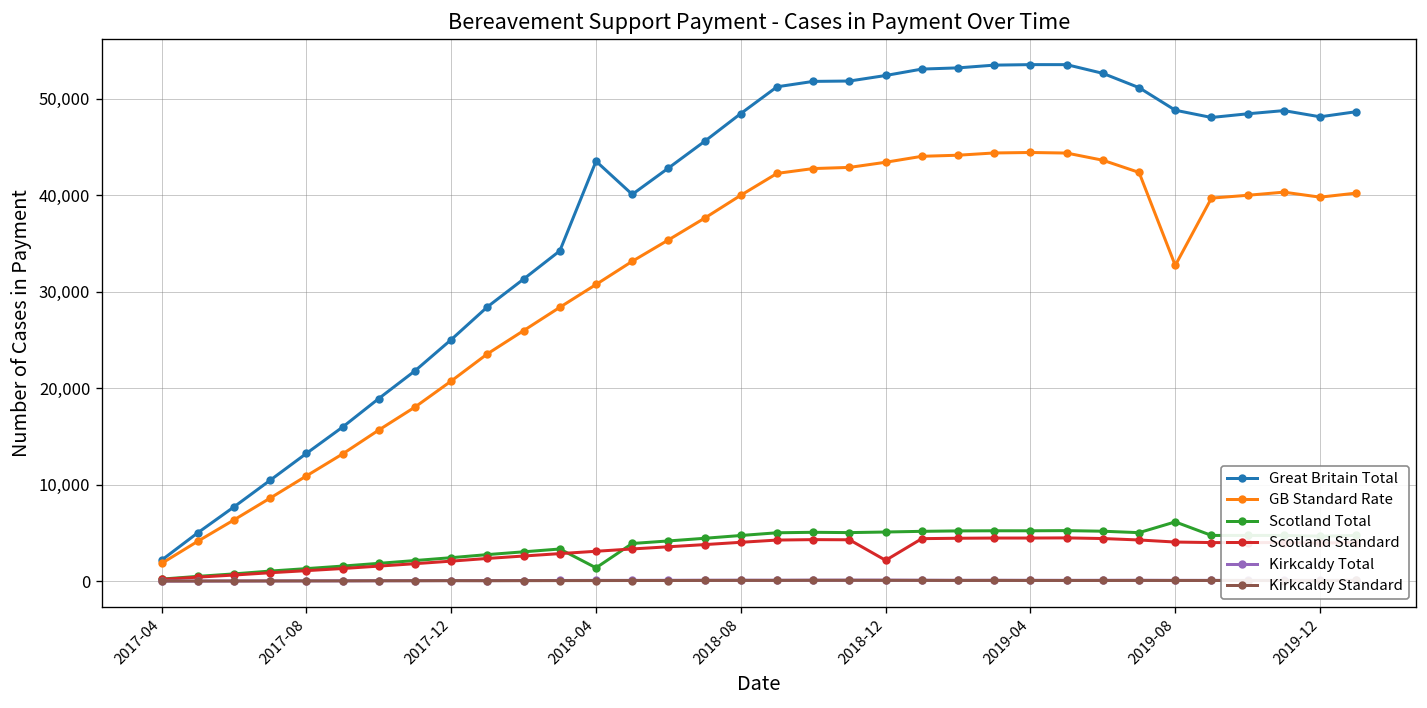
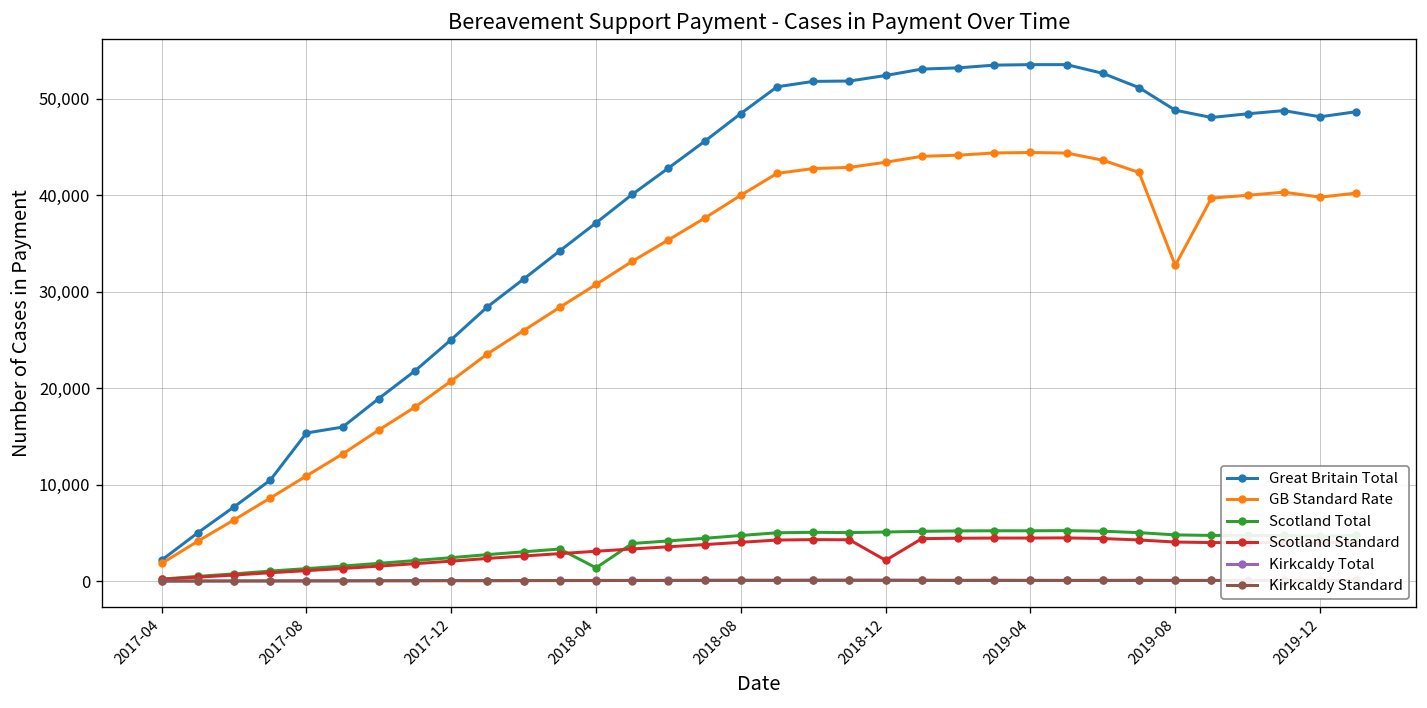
Great Britain Total, 2017-08: 13,000 -> 15,000
Great Britain Total, 2018-04: 44,000 -> 37,000
Scotland Total, 2019-08: 6,000 -> 5,000
